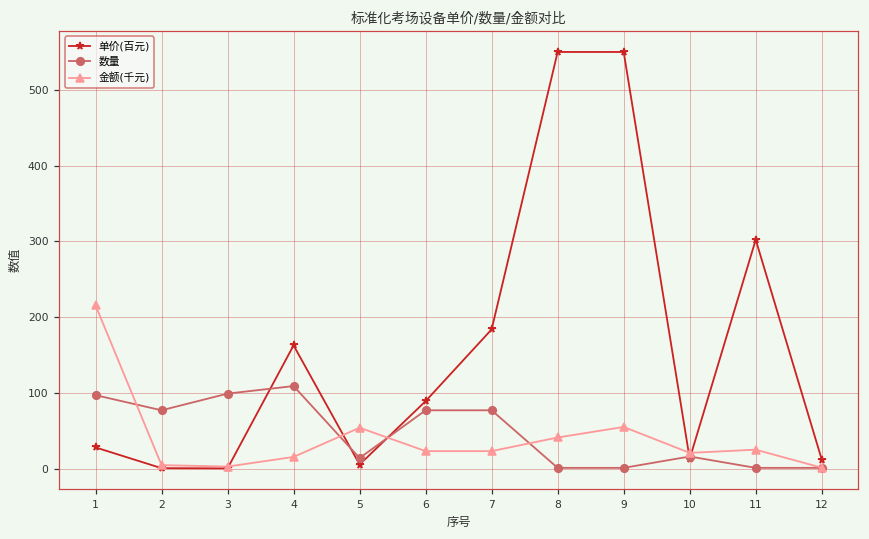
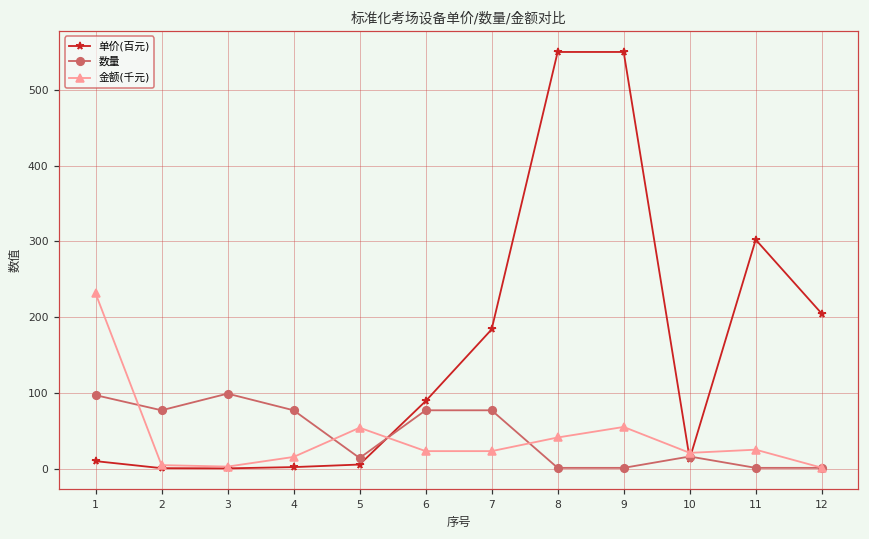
单价(百元), 1: 30 -> 10
金额(千元), 1: 220 -> 230
单价(百元), 4: 160 -> 0
数量, 4: 110 -> 80
单价(百元), 12: 10 -> 200
